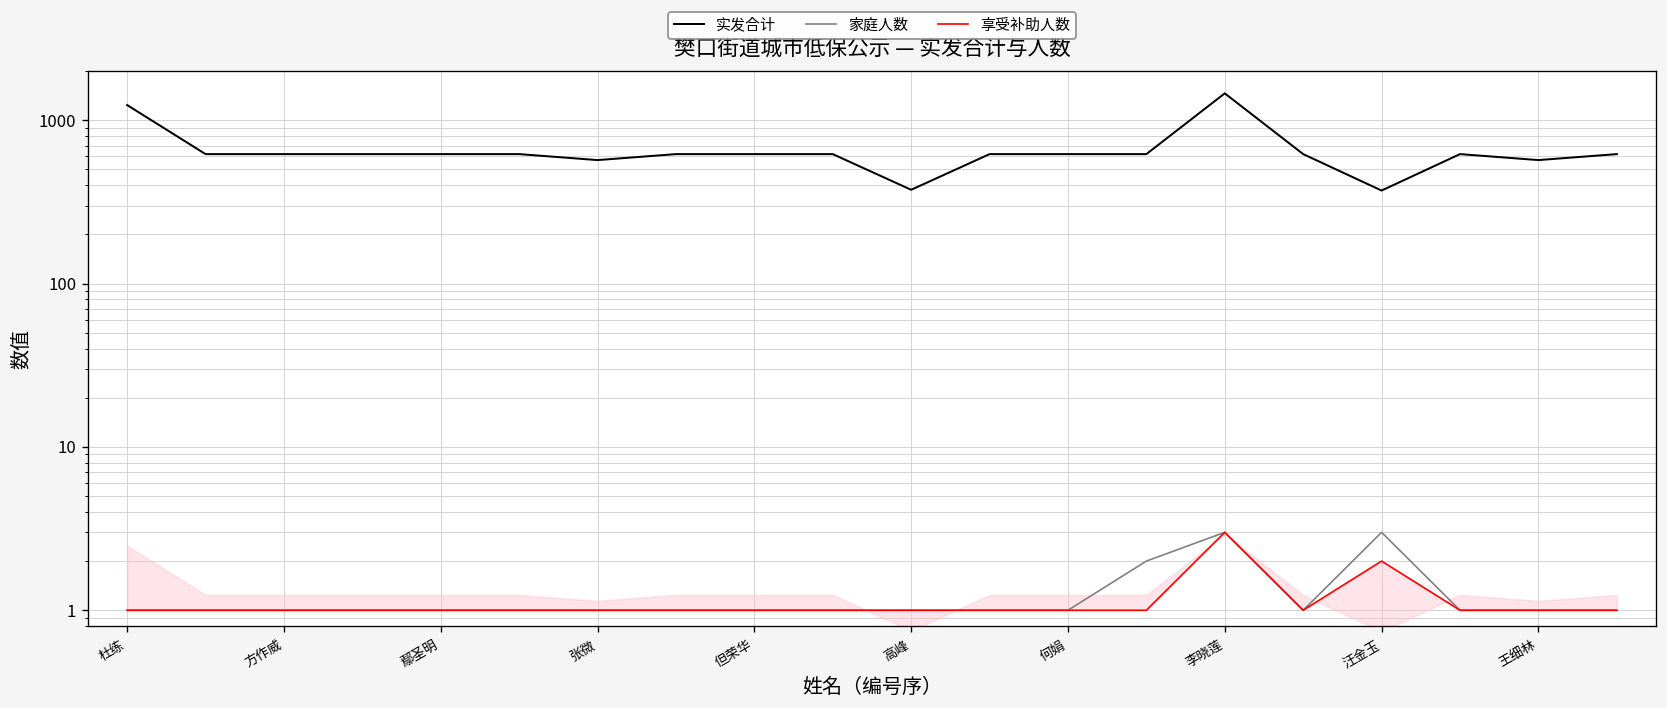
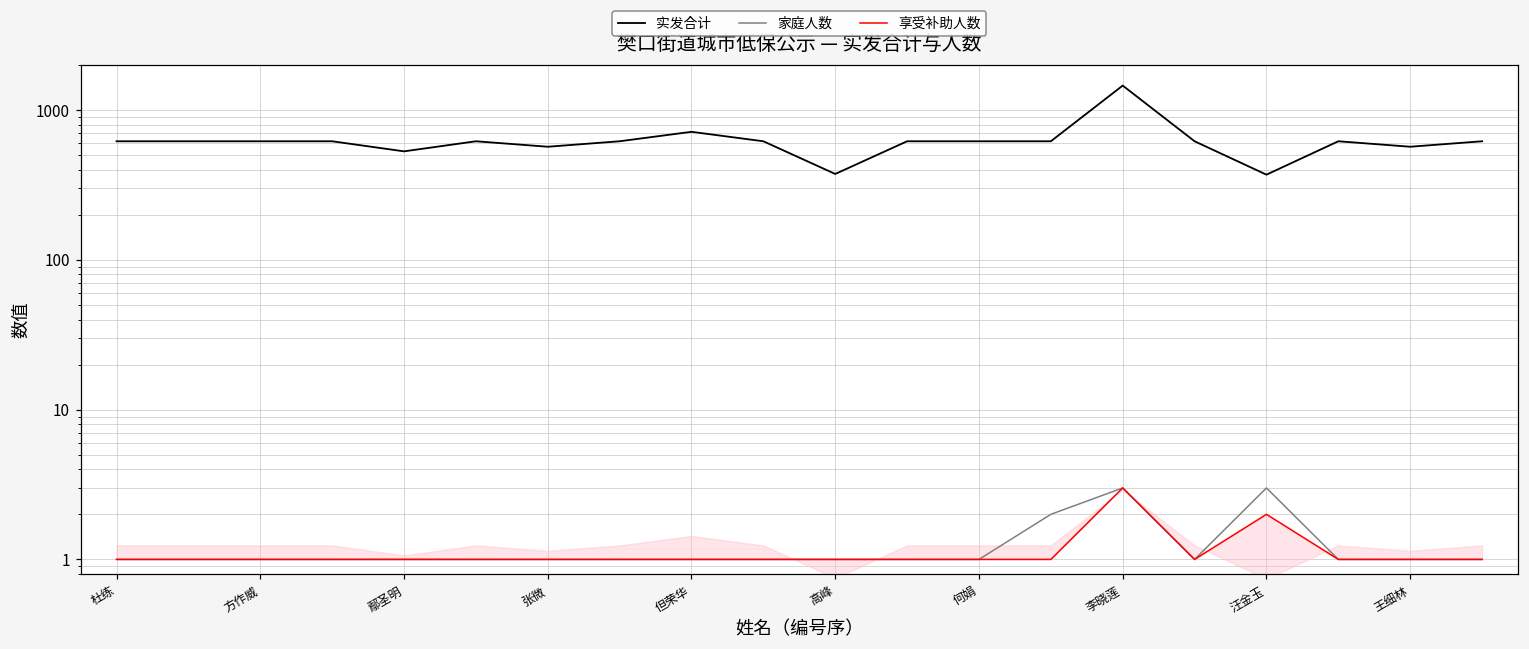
实发合计, 杜练: 1200 -> 600
实发合计, 鄢圣明: 600 -> 530
实发合计, 但荣华: 600 -> 700
